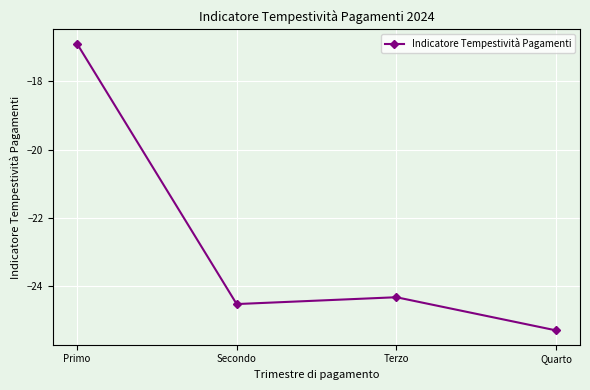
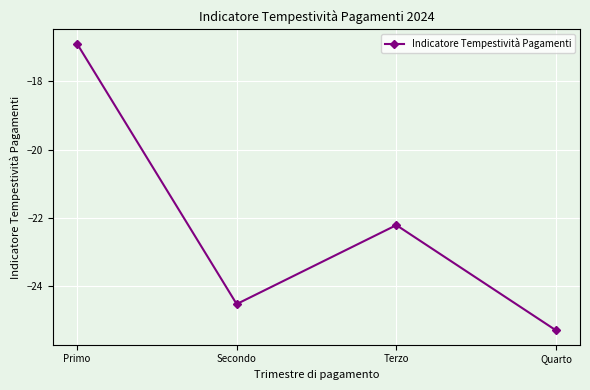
Terzo: -24.3 -> -22.2
